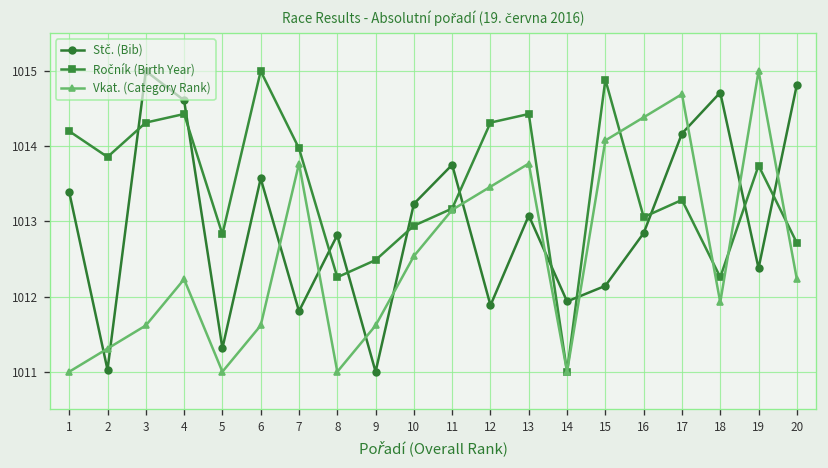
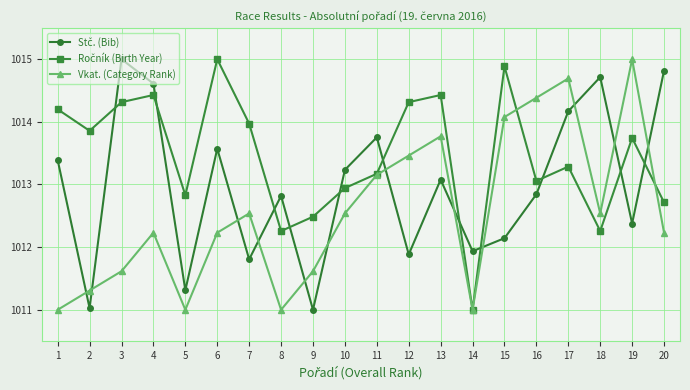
Vkat. (Category Rank), 6: 1011.6 -> 1012.2
Vkat. (Category Rank), 7: 1013.8 -> 1012.5
Vkat. (Category Rank), 18: 1011.9 -> 1012.5
